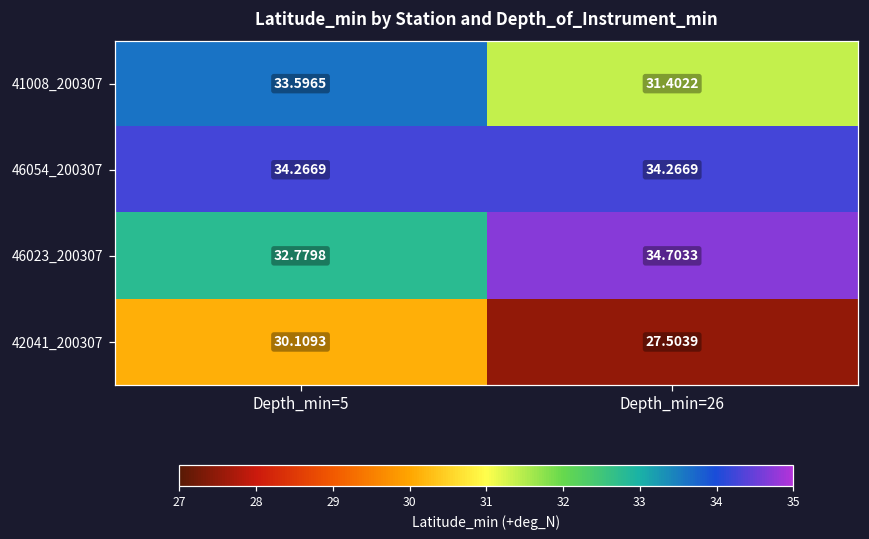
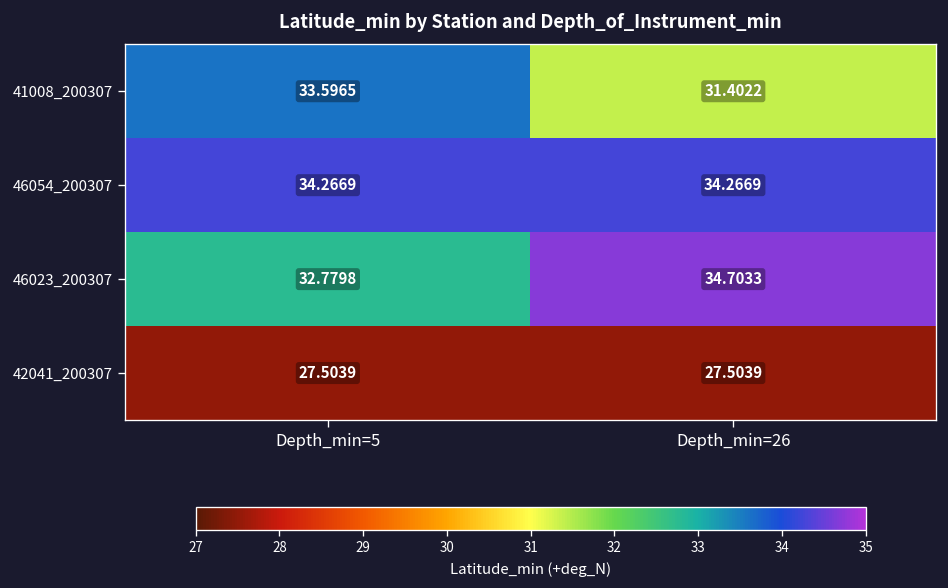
42041_200307, Depth_min=5: 30.1093 -> 27.5039
